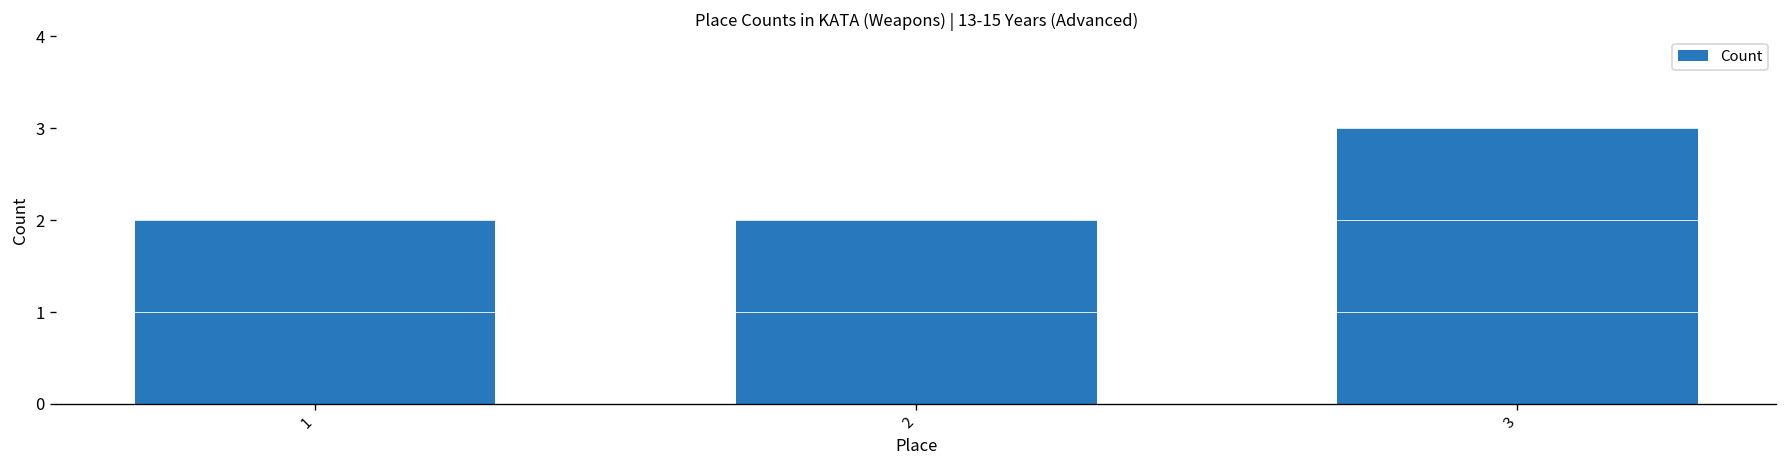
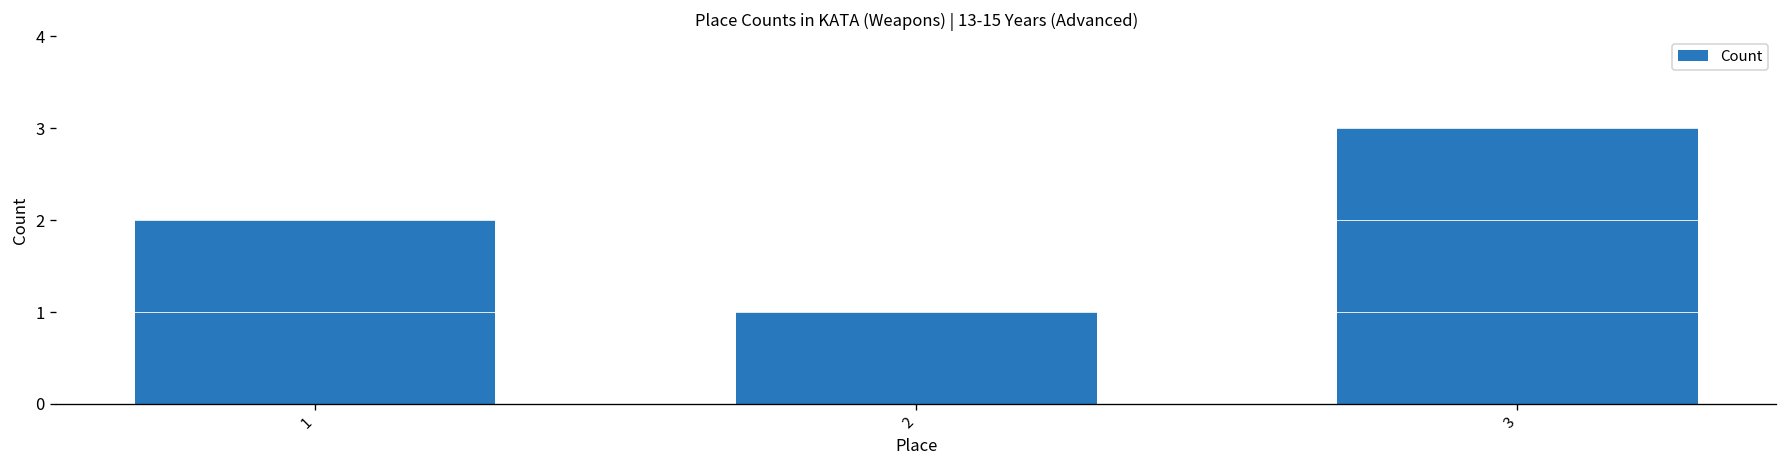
2: 2 -> 1
